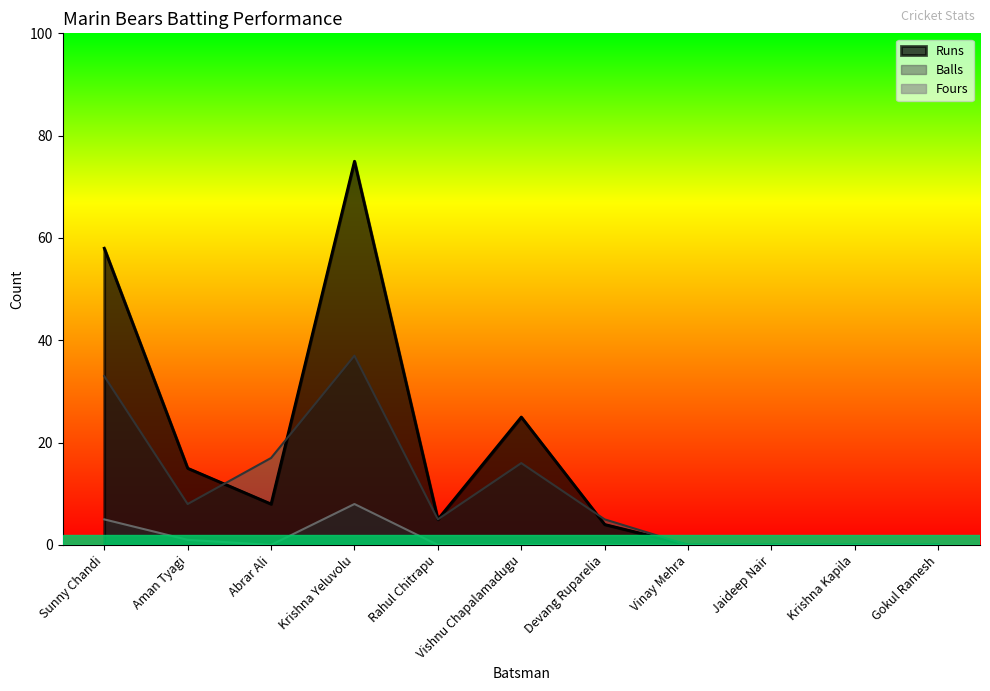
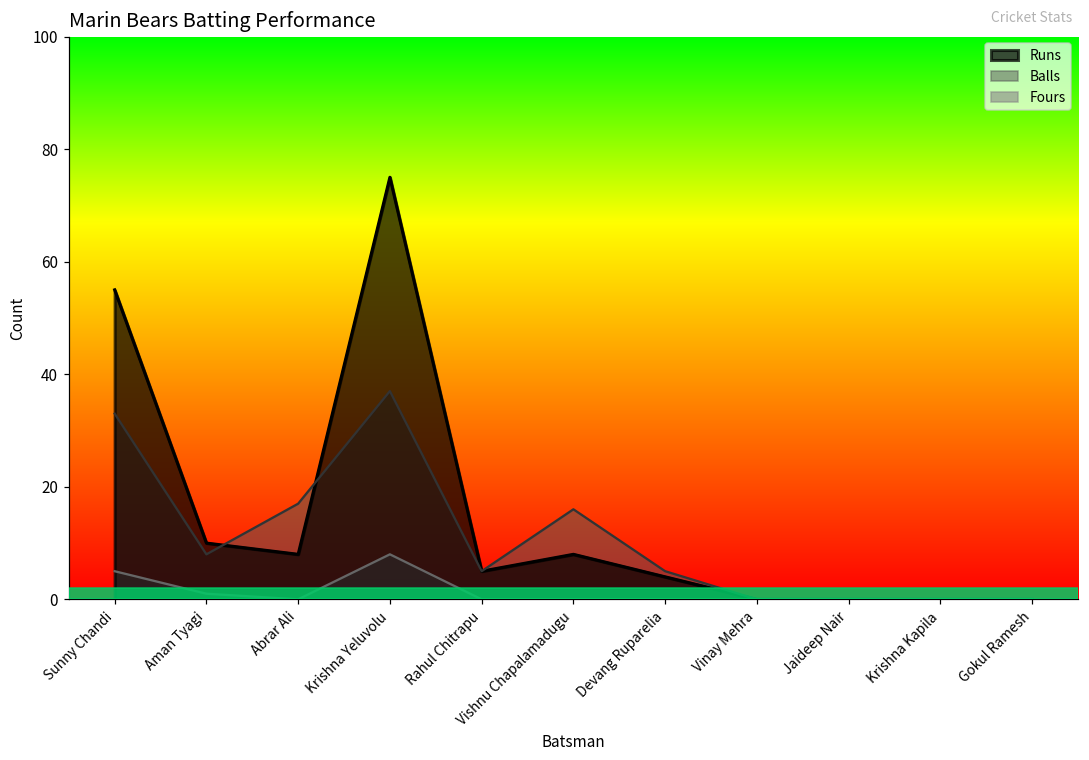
Runs, Sunny Chandi: 58 -> 55
Runs, Aman Tyagi: 15 -> 10
Runs, Vishnu Chapalamadugu: 25 -> 8
